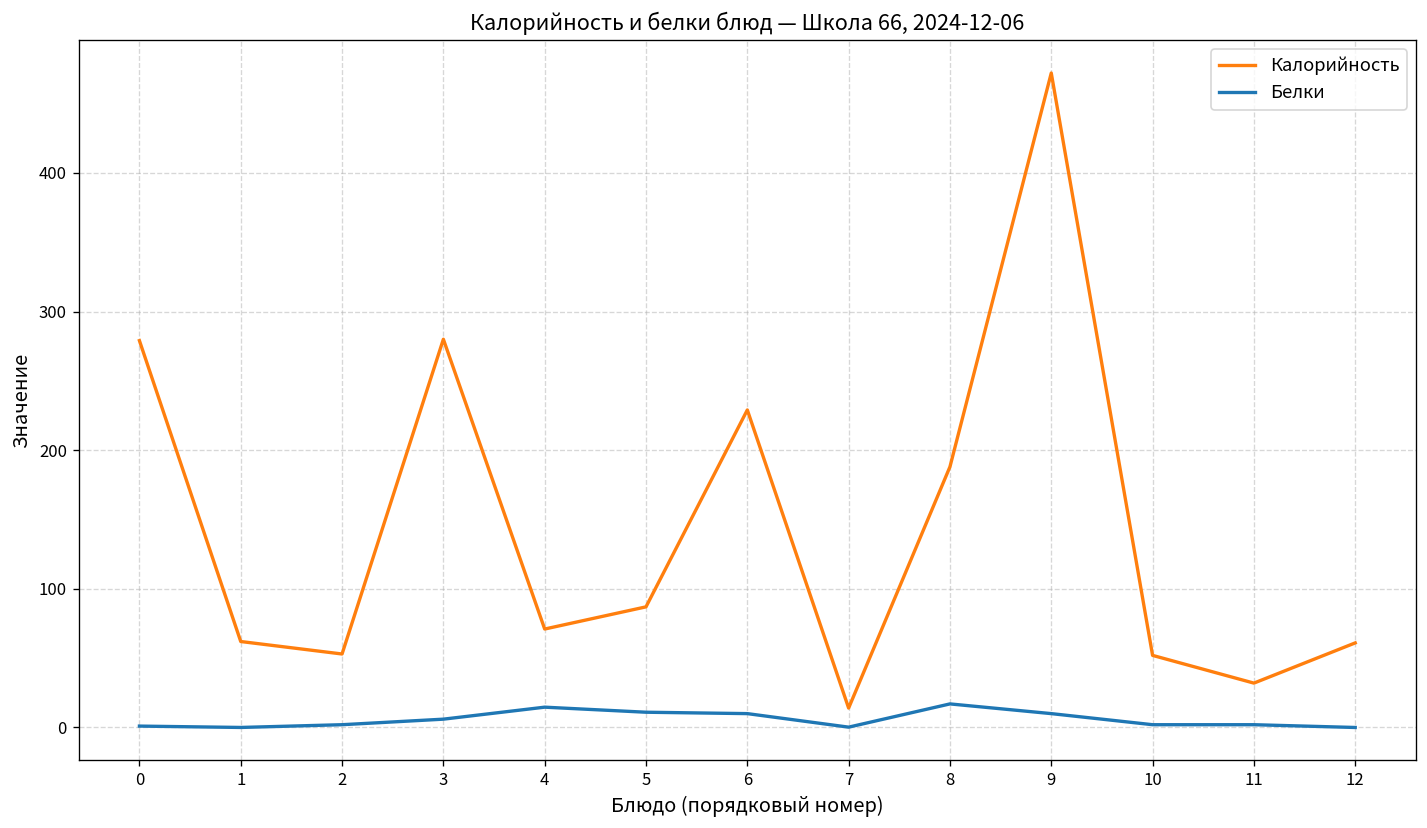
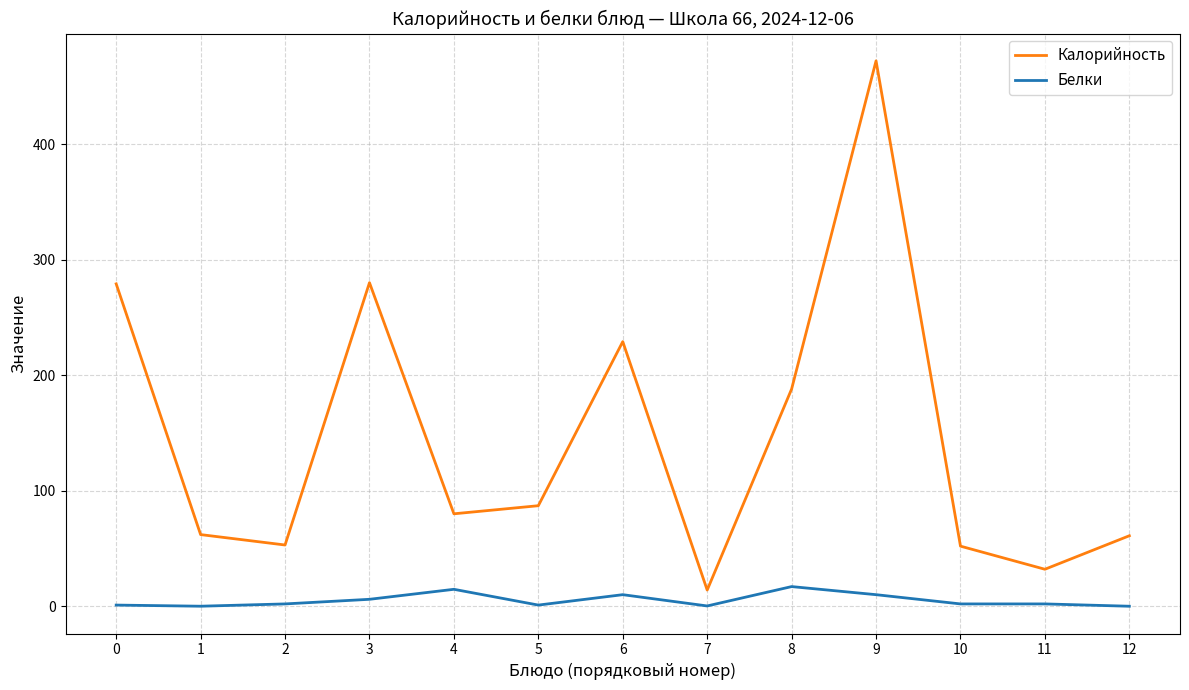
Калорийность, 4: 71 -> 80
Белки, 5: 11 -> 1
